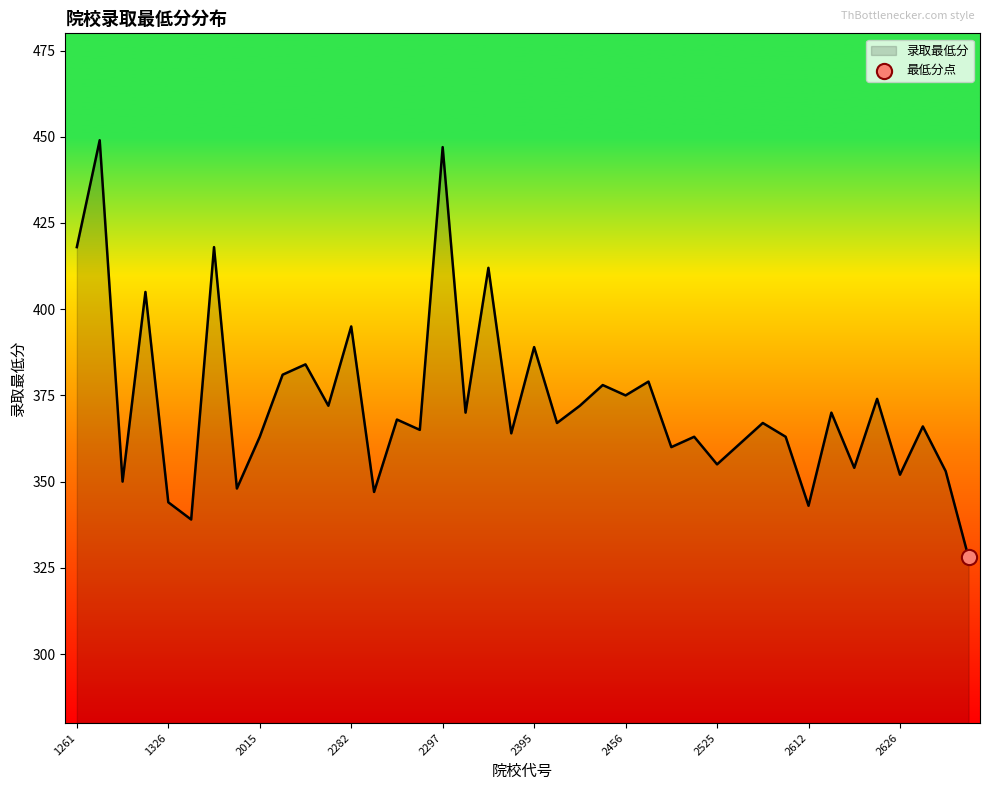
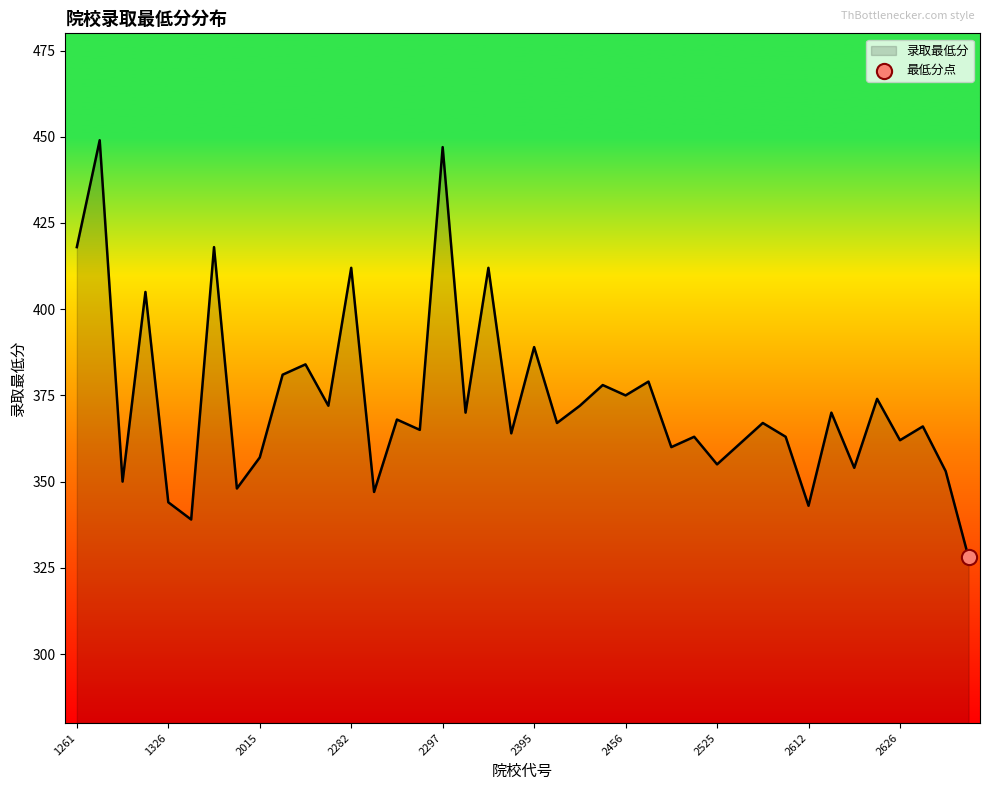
录取最低分, 2015: 363 -> 357
录取最低分, 2282: 395 -> 412
录取最低分, 2626: 352 -> 362
